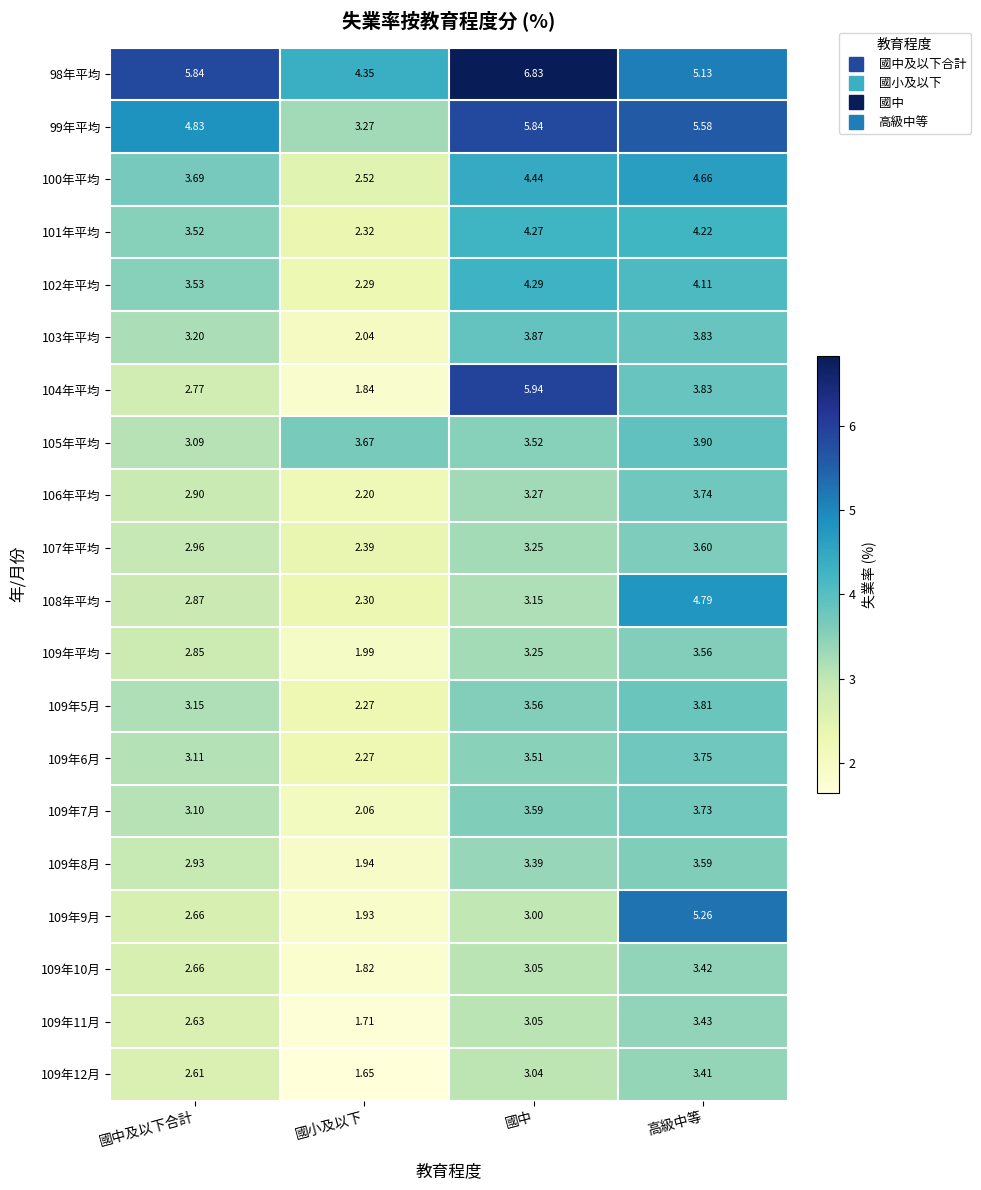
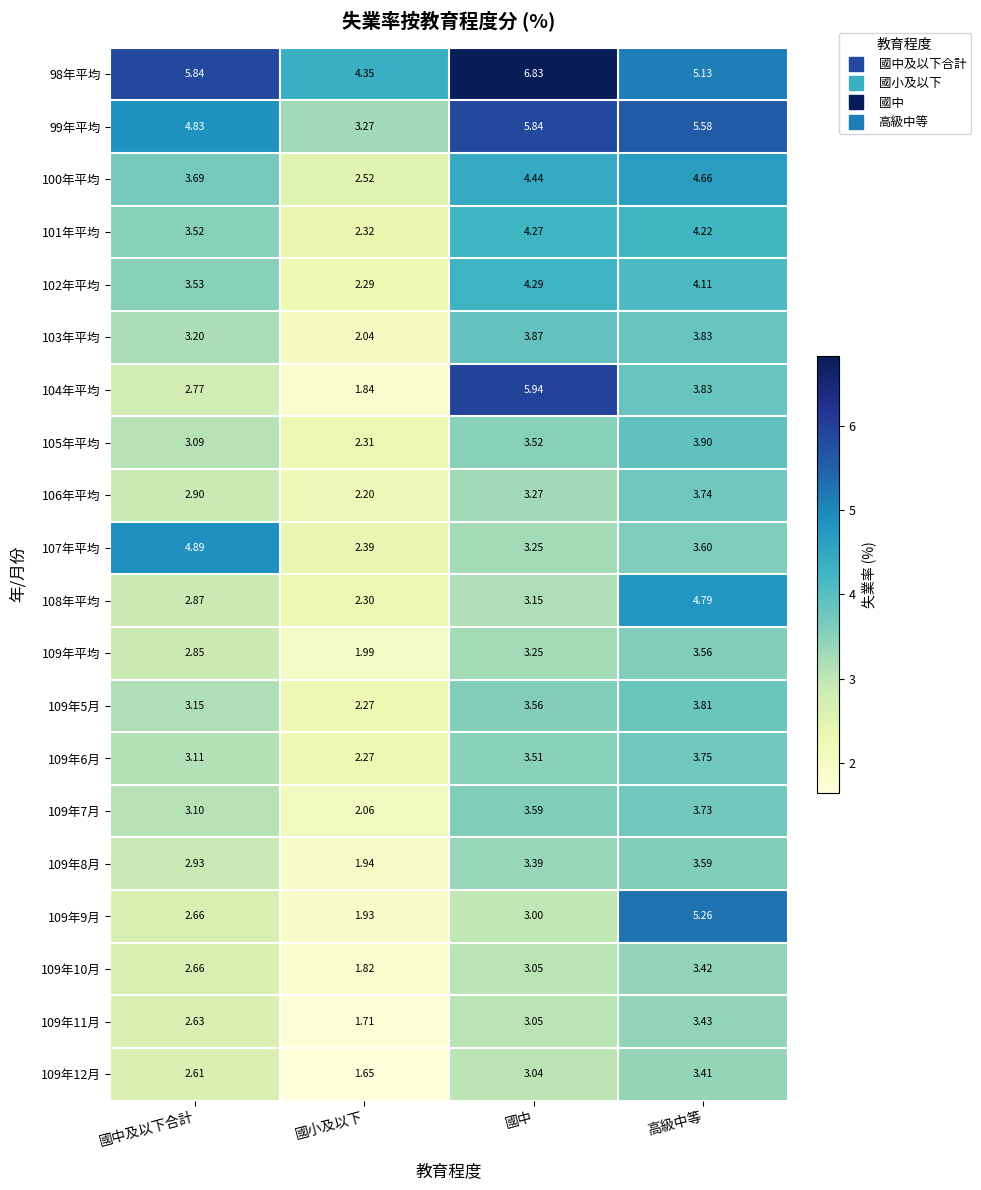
105年平均, 國小及以下: 3.67 -> 2.31
107年平均, 國中及以下合計: 2.96 -> 4.89
